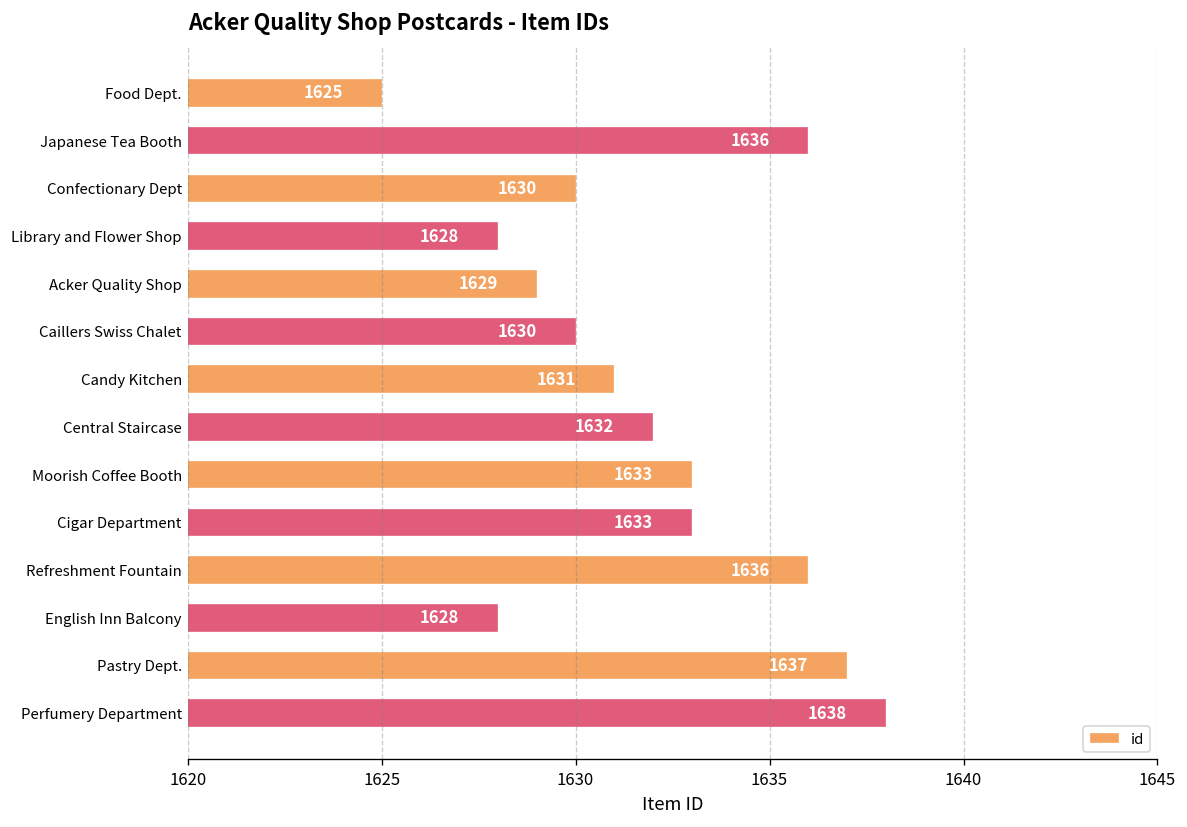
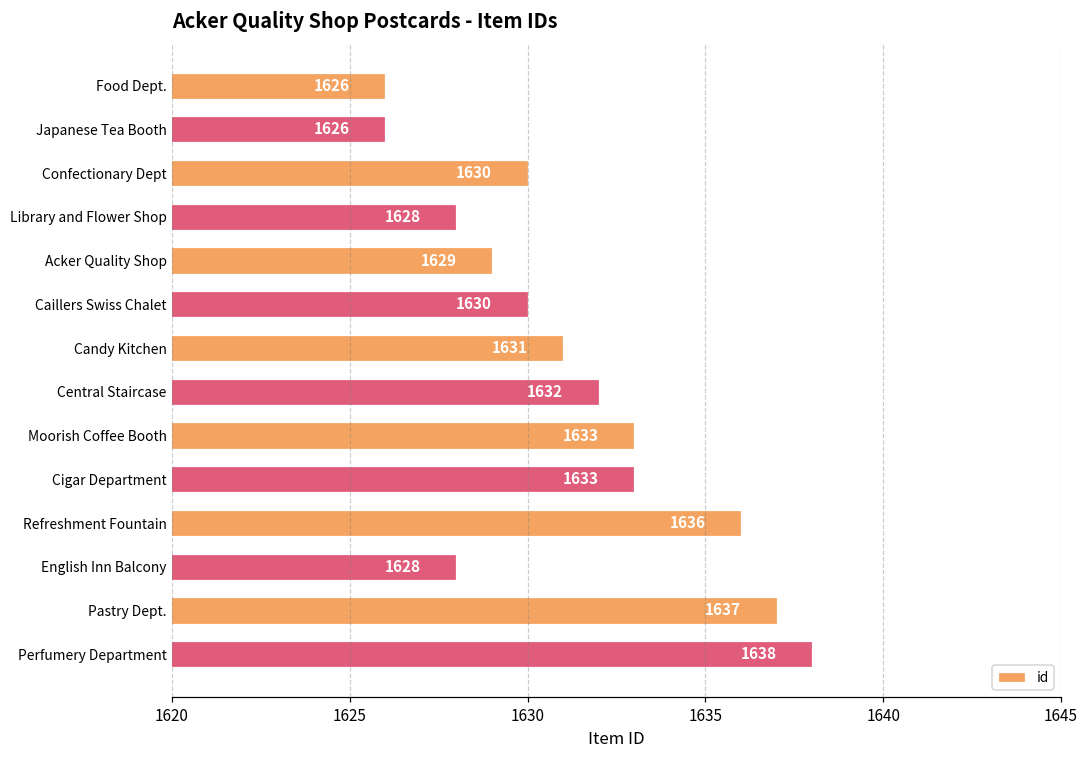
Food Dept.: 1625 -> 1626
Japanese Tea Booth: 1636 -> 1626
